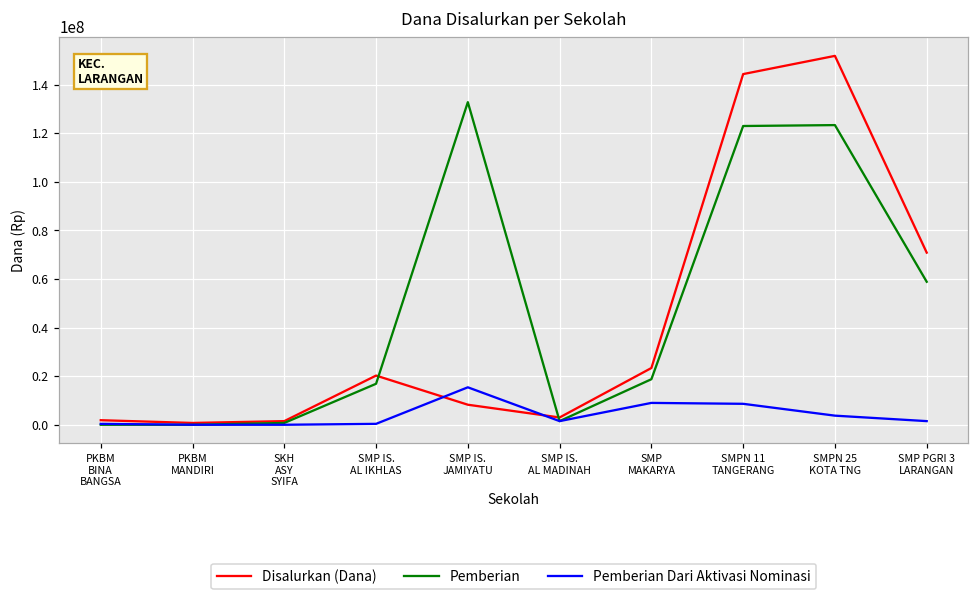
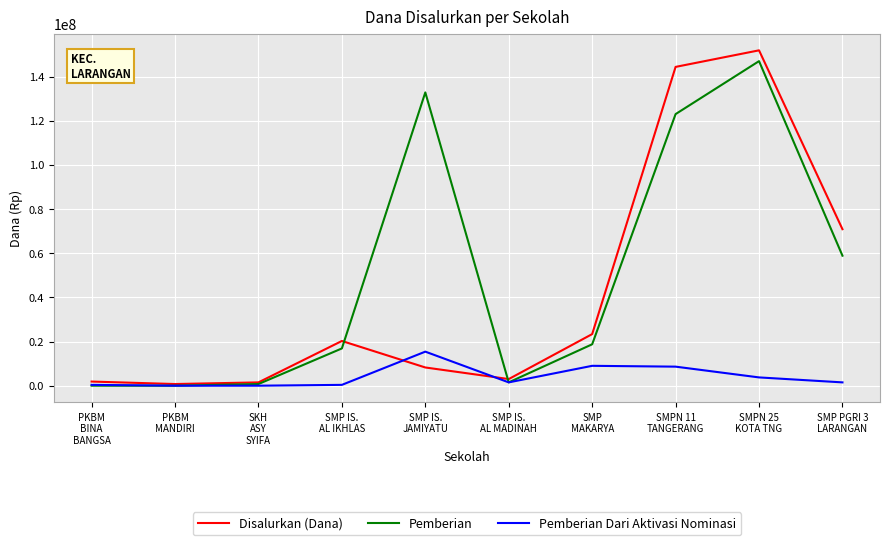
Pemberian, SMPN 25 KOTA TNG: 123000000 -> 147000000
